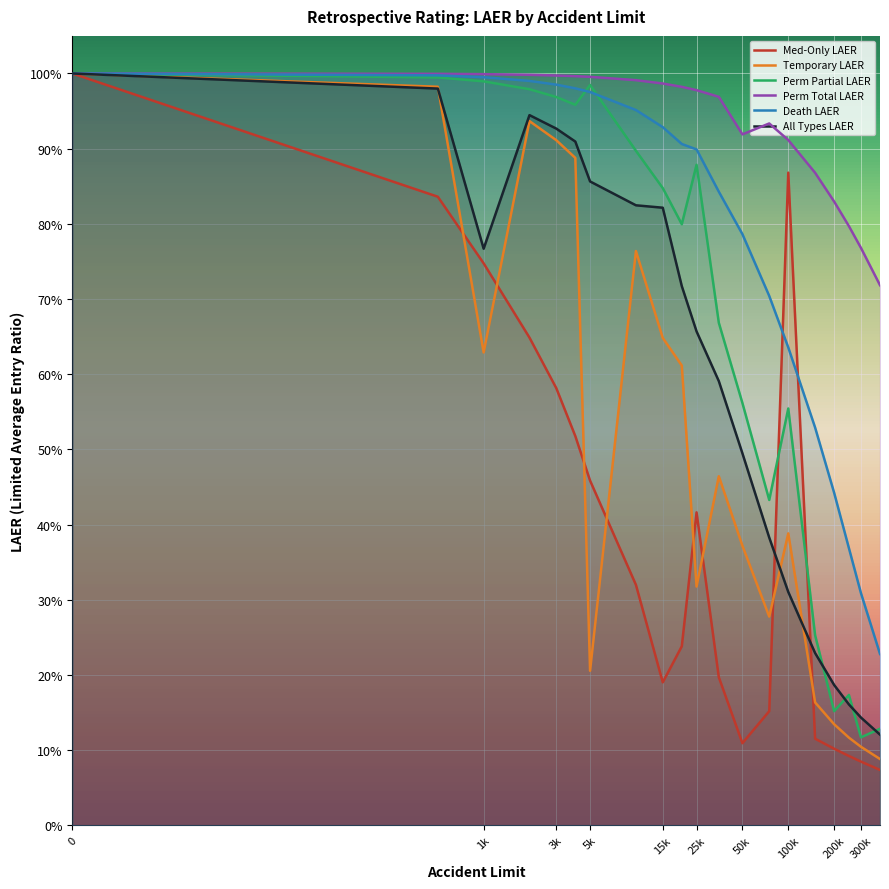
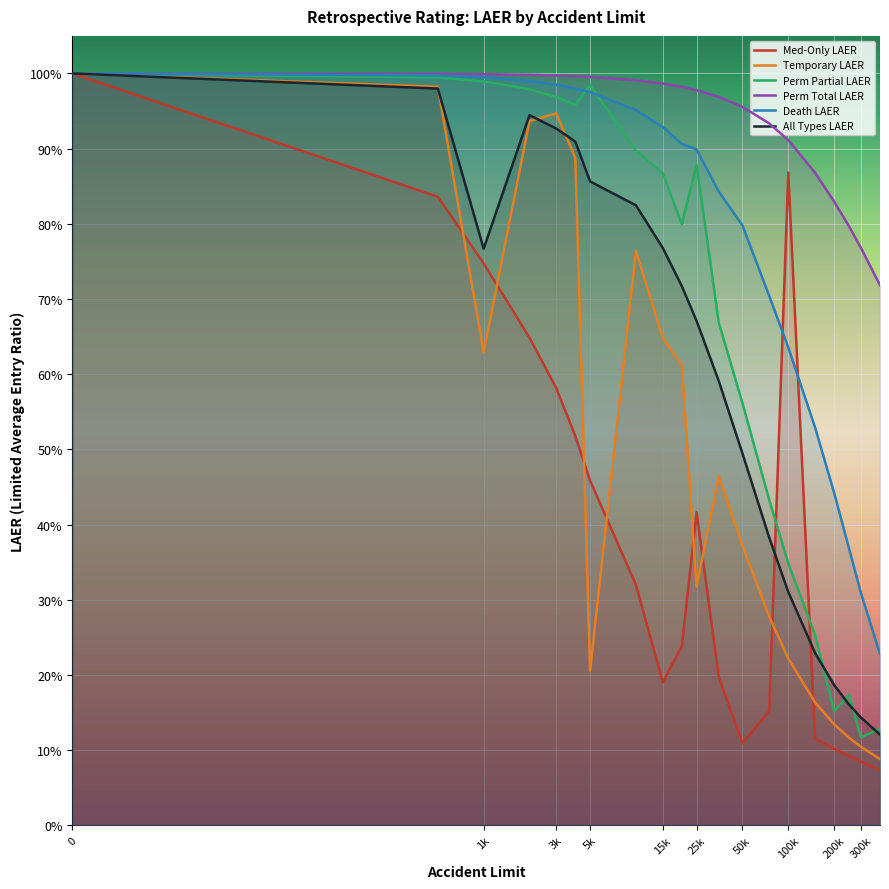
Temporary LAER, 3k: 91% -> 95%
Perm Partial LAER, 15k: 85% -> 87%
All Types LAER, 15k: 82% -> 77%
All Types LAER, 25k: 66% -> 67%
Perm Total LAER, 50k: 92% -> 96%
Death LAER, 50k: 79% -> 80%
Temporary LAER, 100k: 39% -> 22%
Perm Partial LAER, 100k: 55% -> 35%
